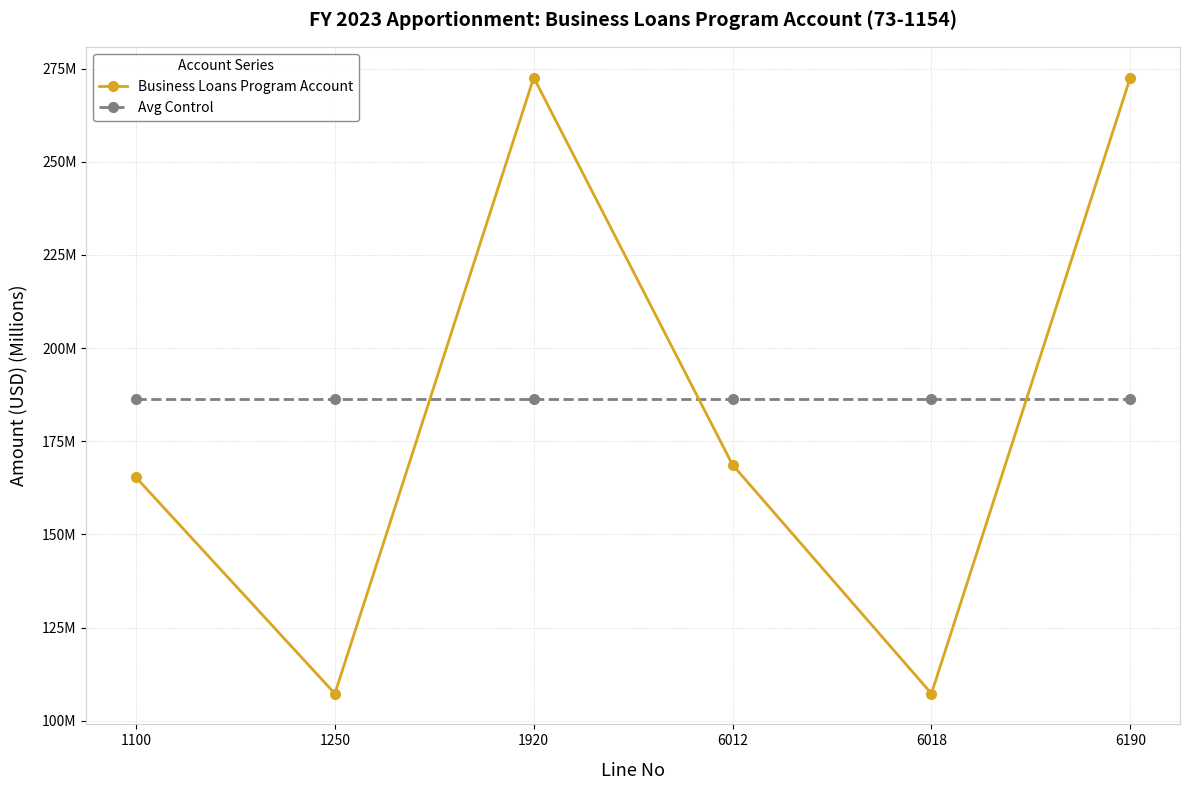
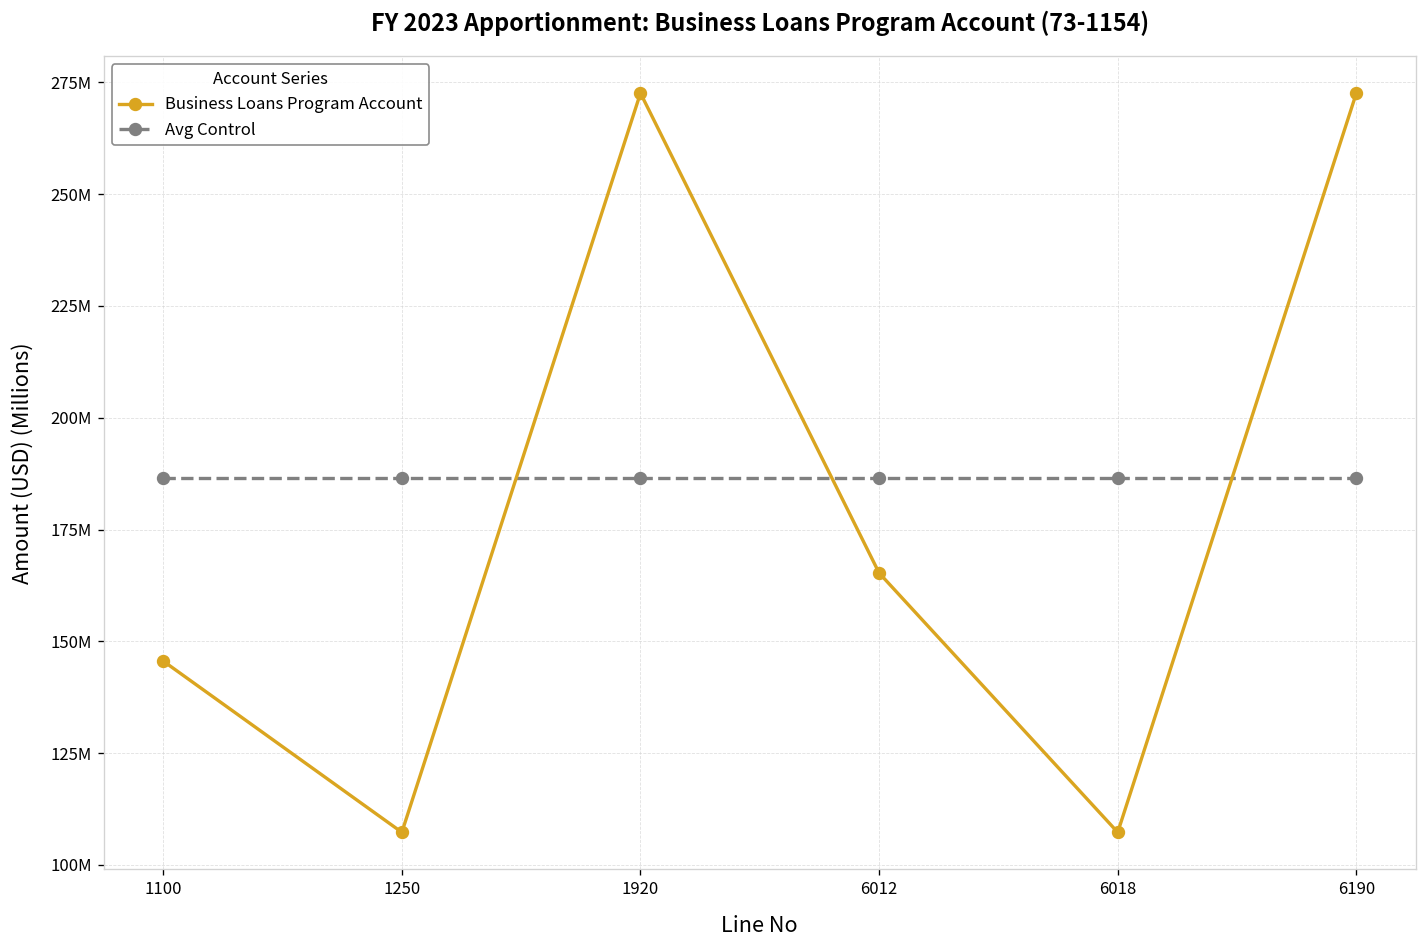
Business Loans Program Account, 1100: 165000000 -> 146000000
Business Loans Program Account, 6012: 169000000 -> 165000000
